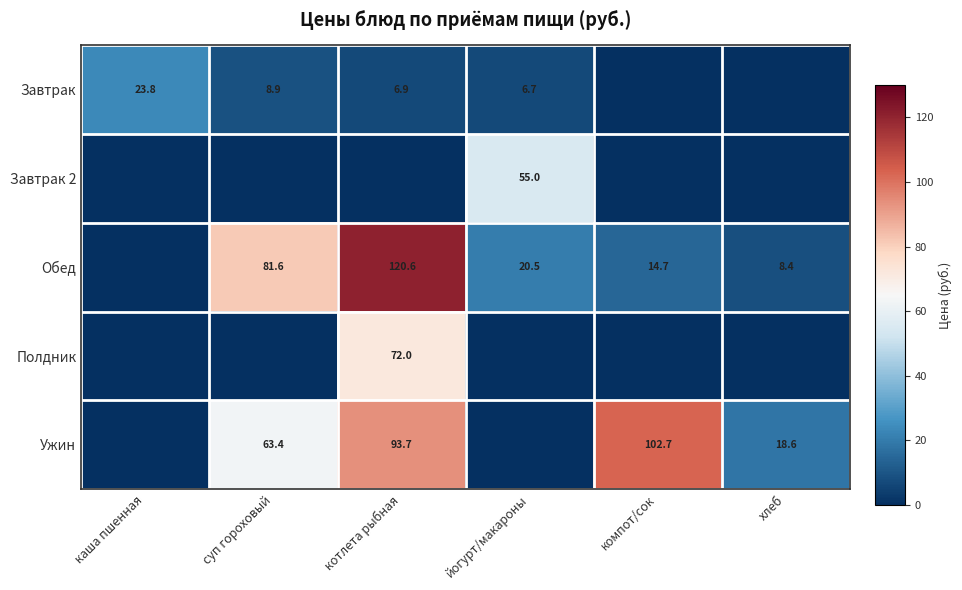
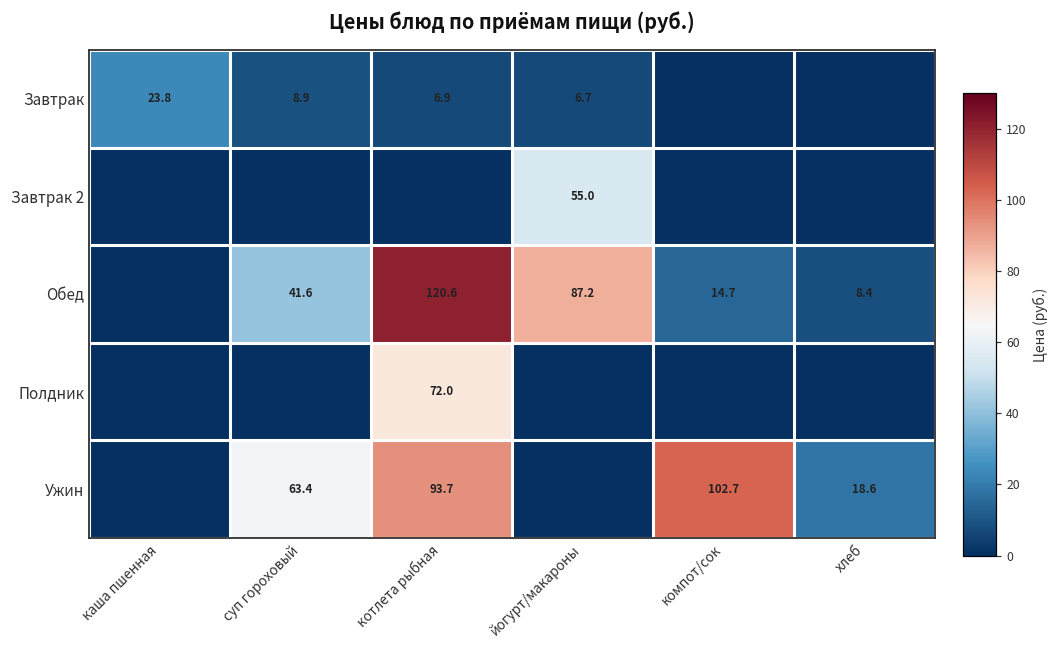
Обед, суп гороховый: 81.6 -> 41.6
Обед, йогурт/макароны: 20.5 -> 87.2
